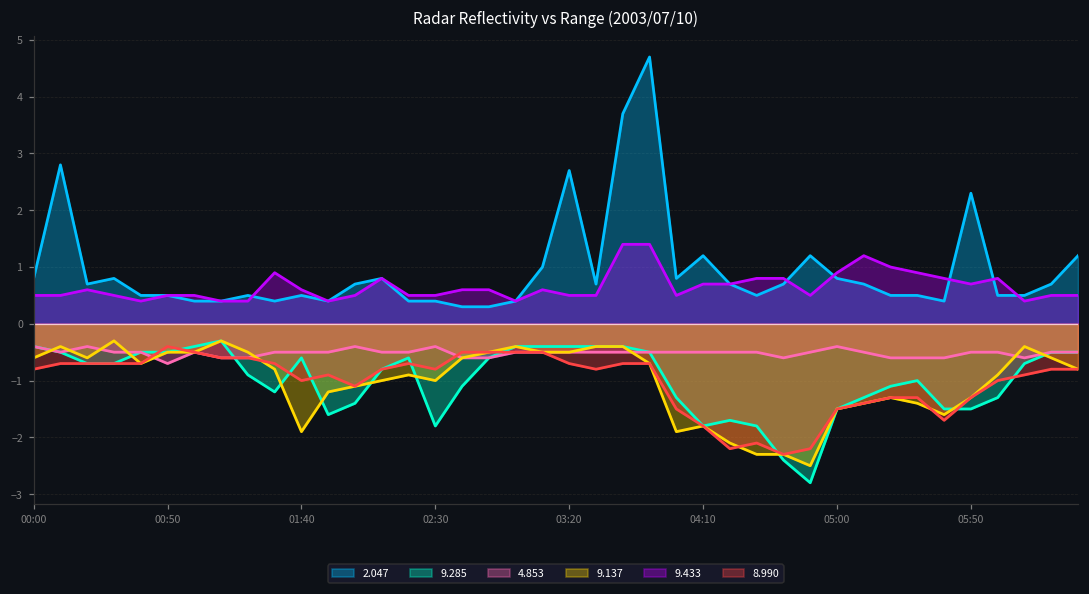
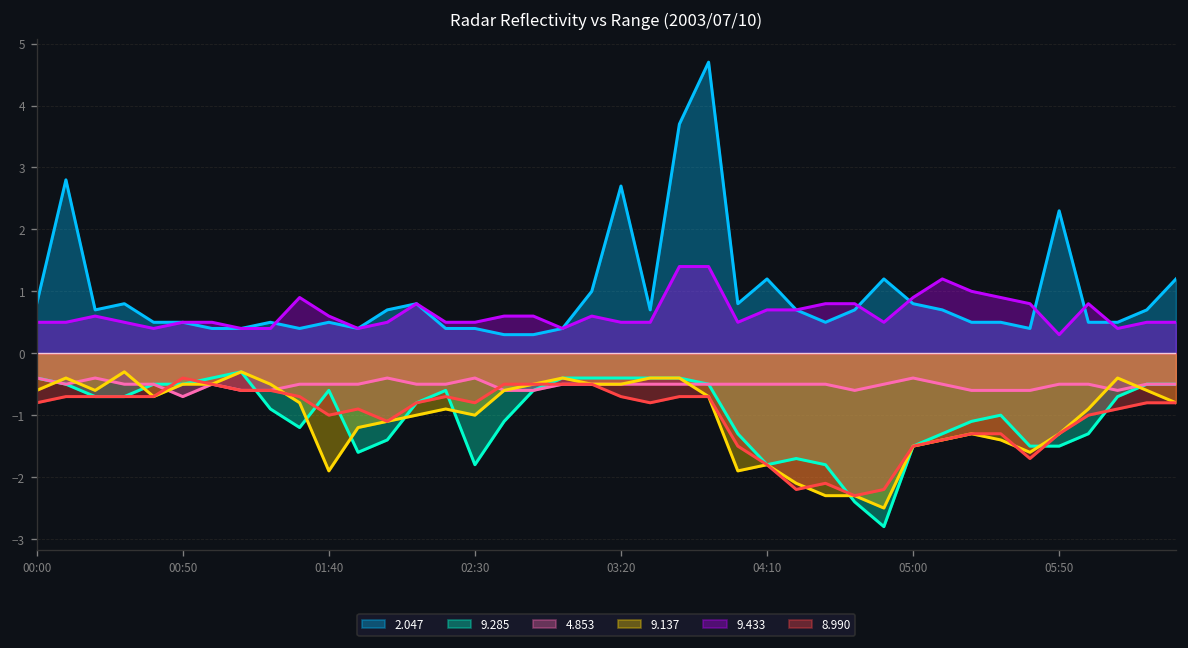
9.433, 05:50: 0.7 -> 0.3
